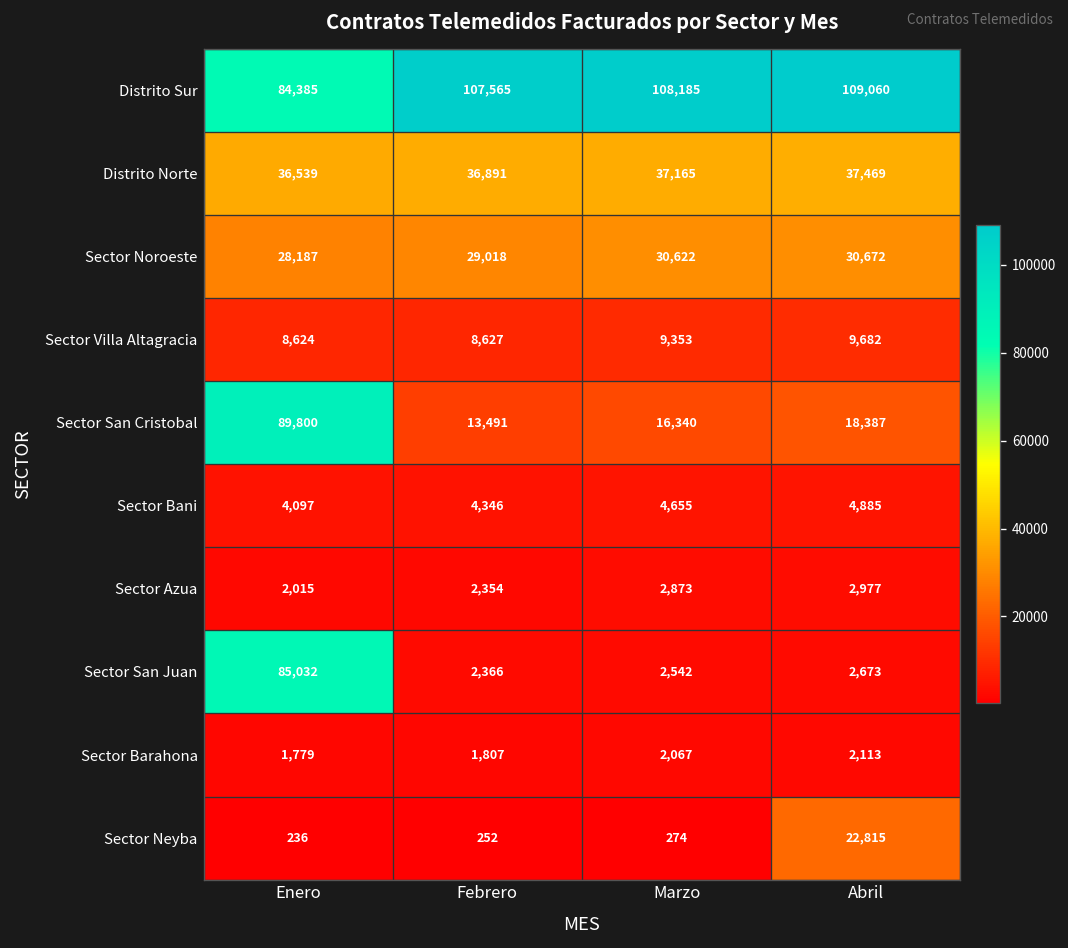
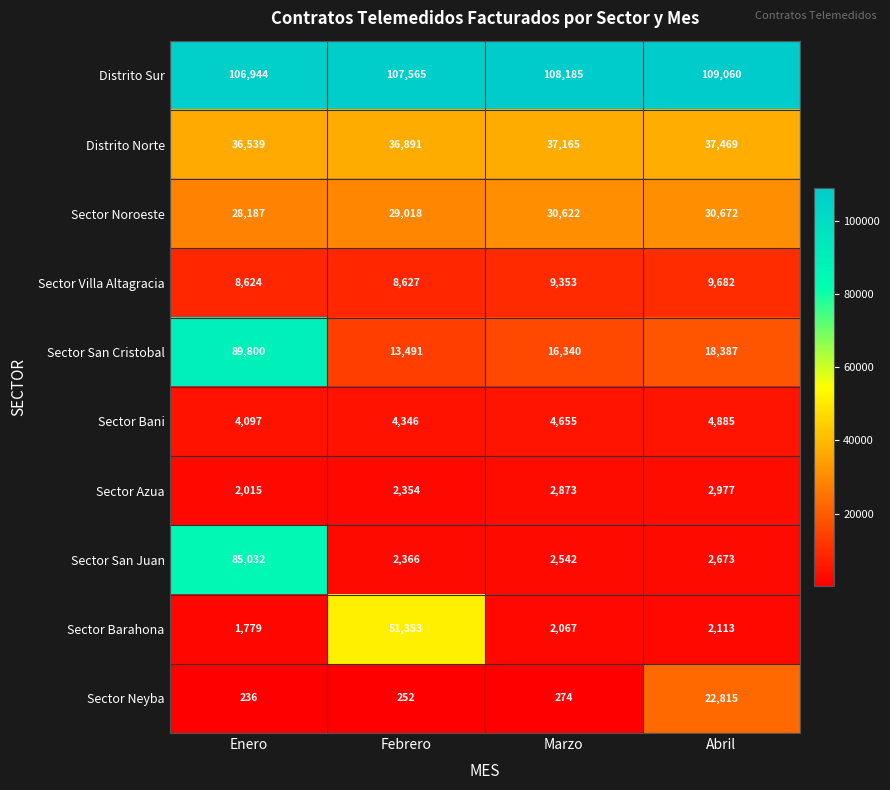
Distrito Sur, Enero: 84,385 -> 106,944
Sector Barahona, Febrero: 1,807 -> 51,353
